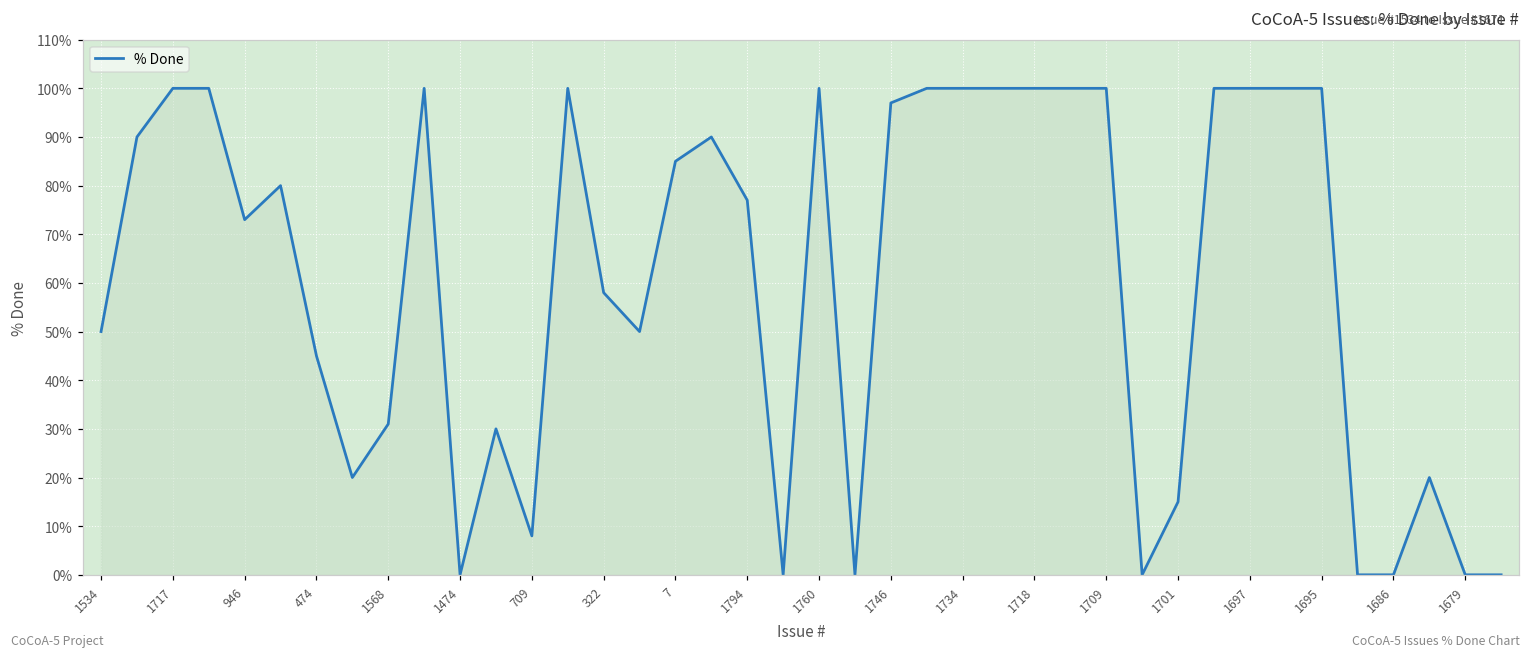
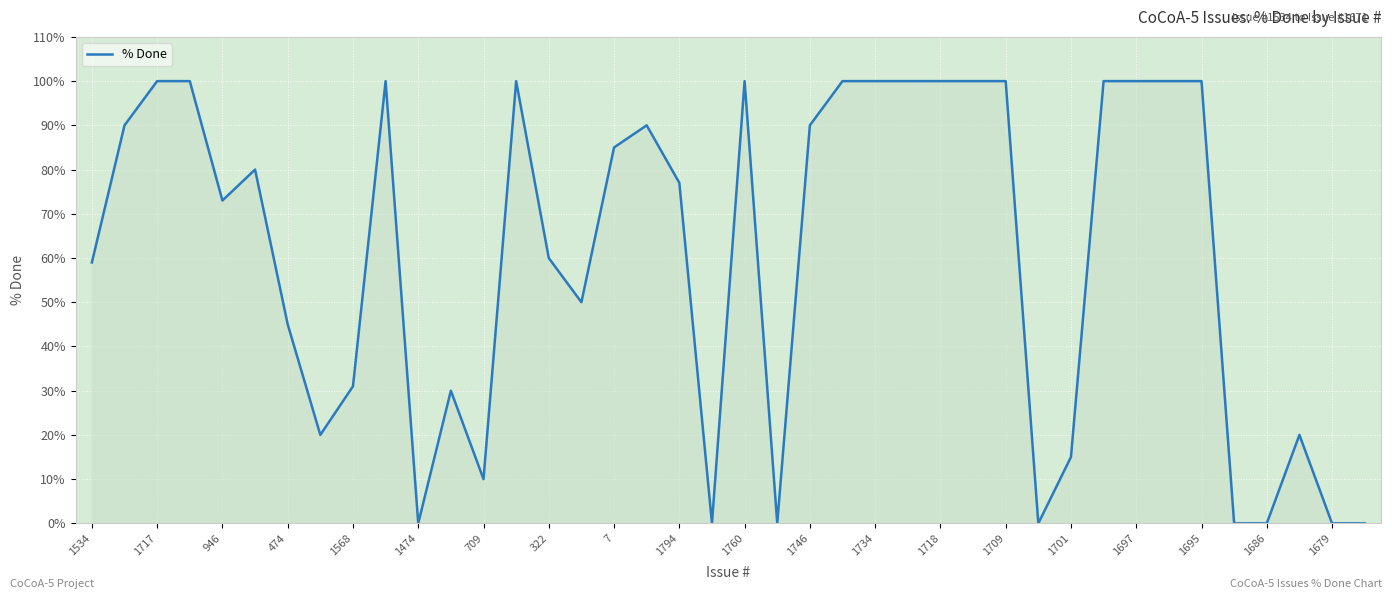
1534: 50% -> 59%
709: 8% -> 10%
322: 58% -> 60%
1746: 97% -> 90%
